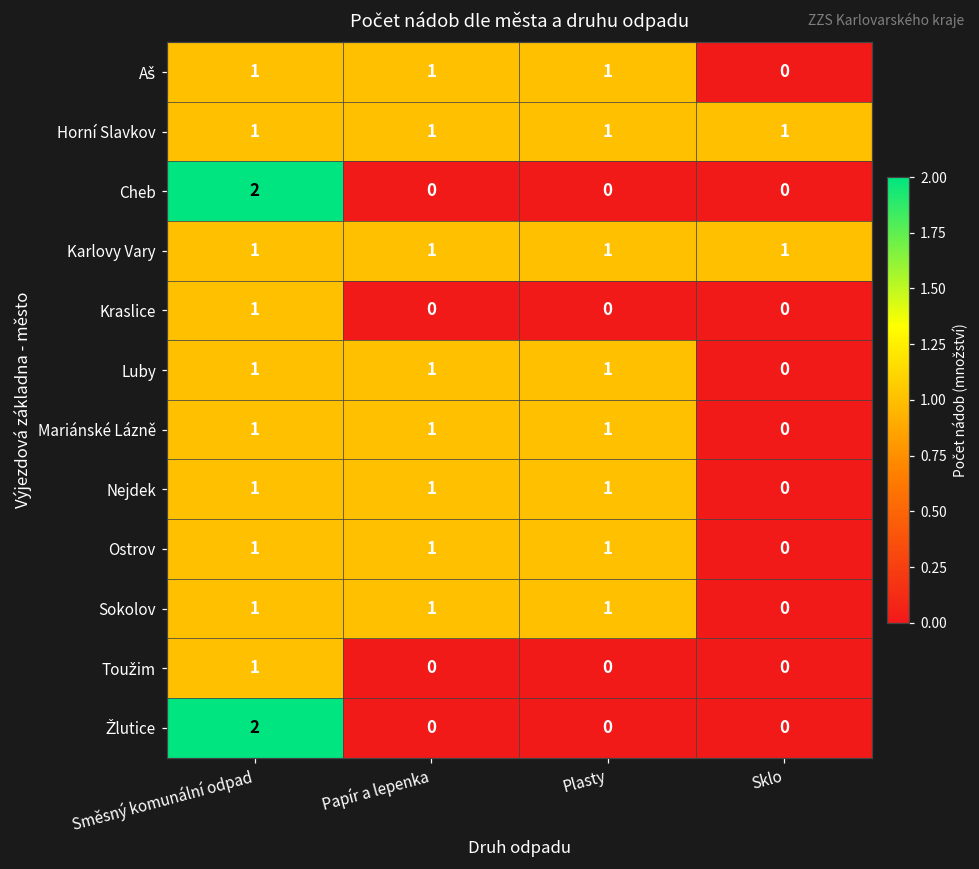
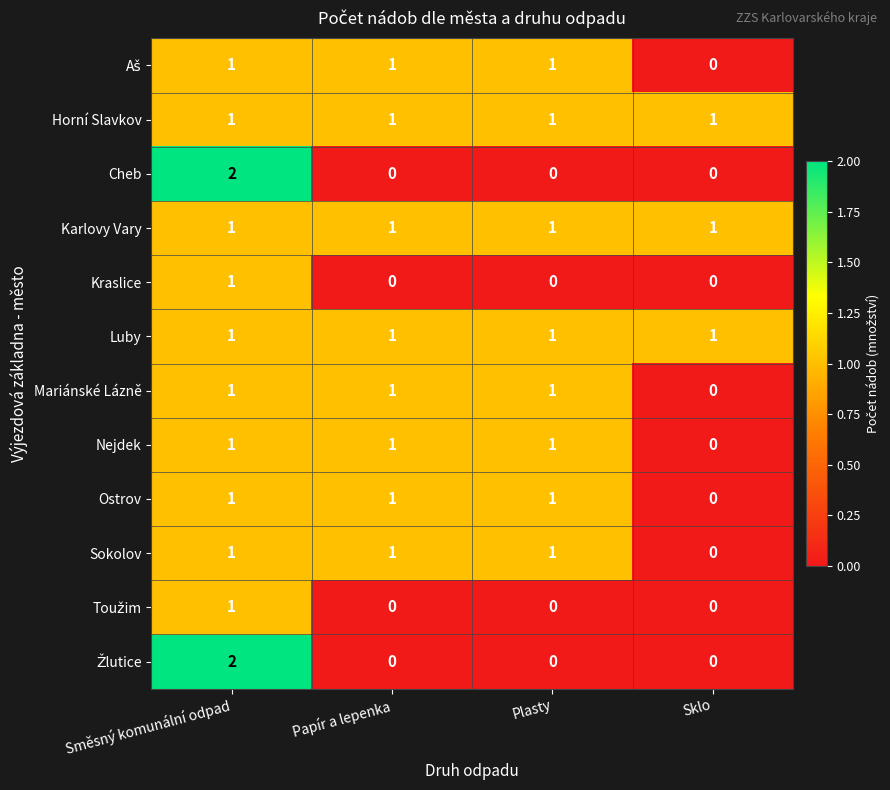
Luby, Sklo: 0 -> 1
